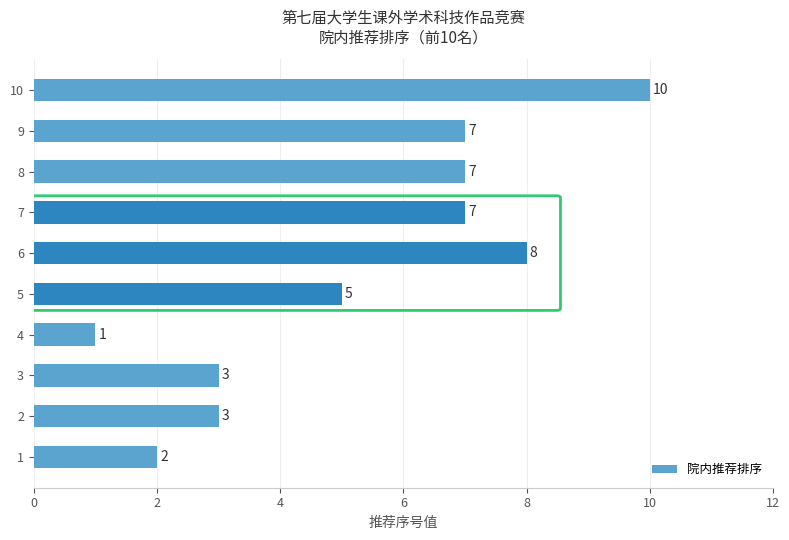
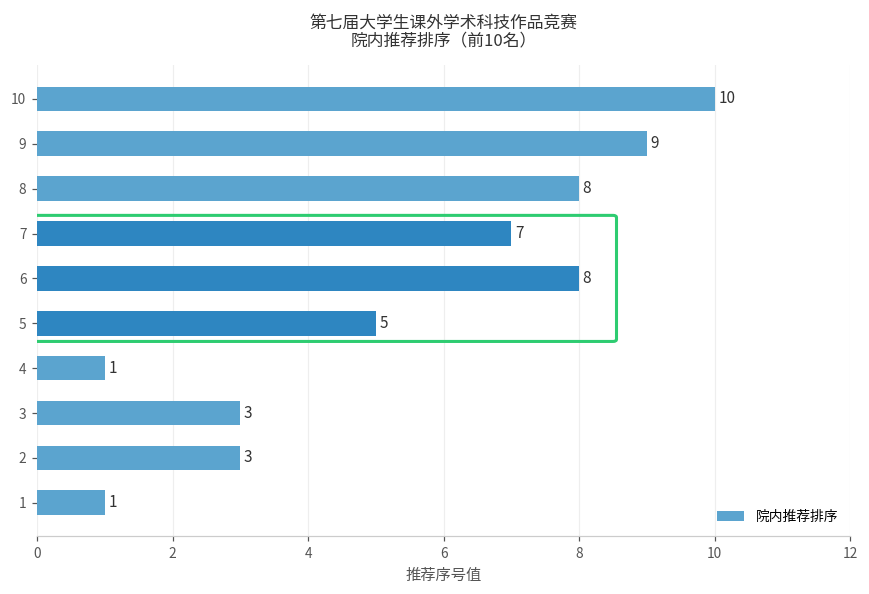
9: 7 -> 9
8: 7 -> 8
1: 2 -> 1
